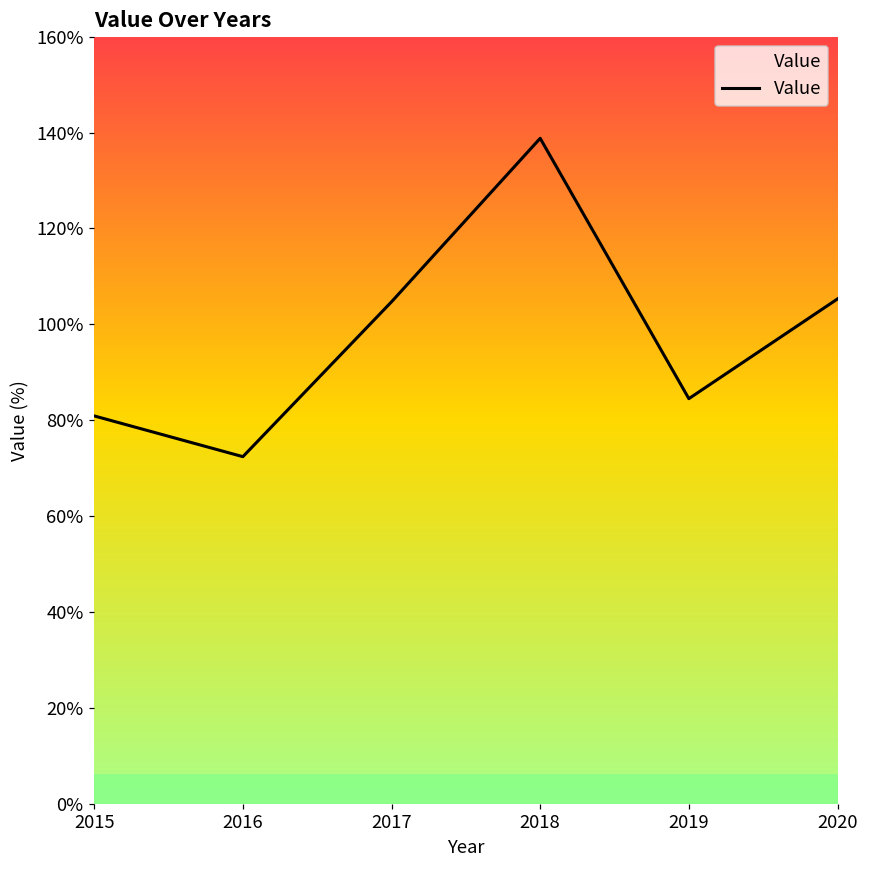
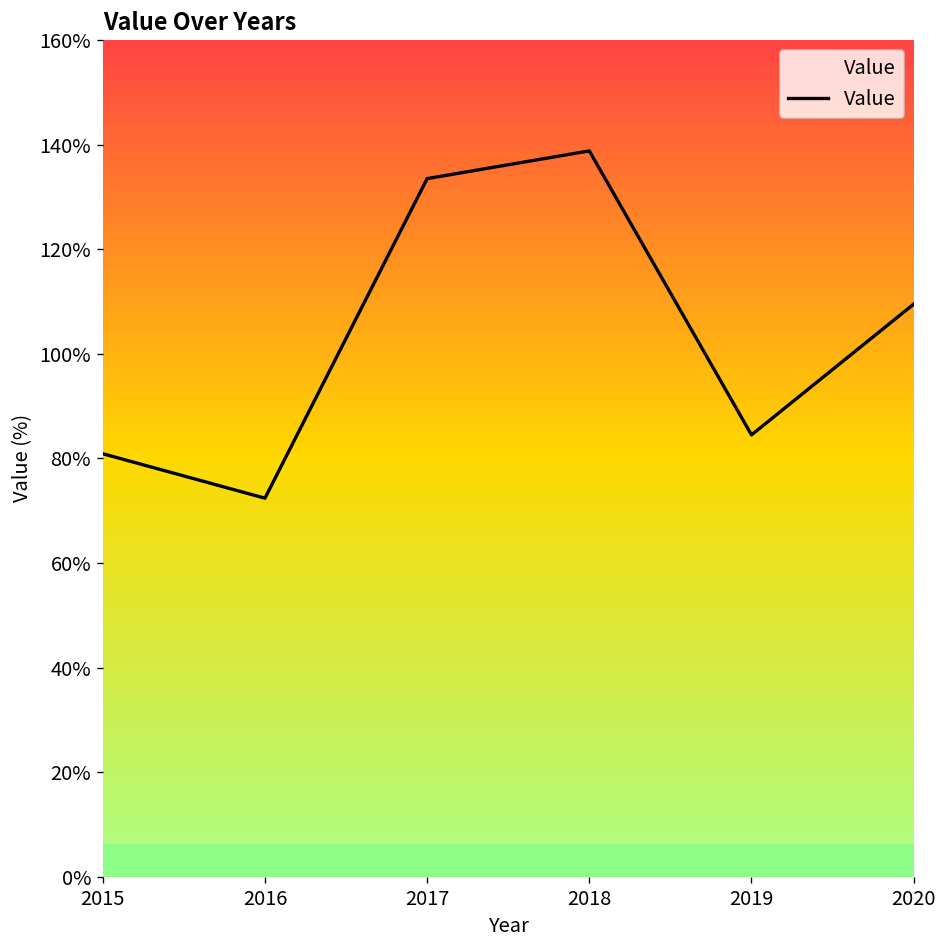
2017: 105% -> 134%
2020: 105% -> 110%
